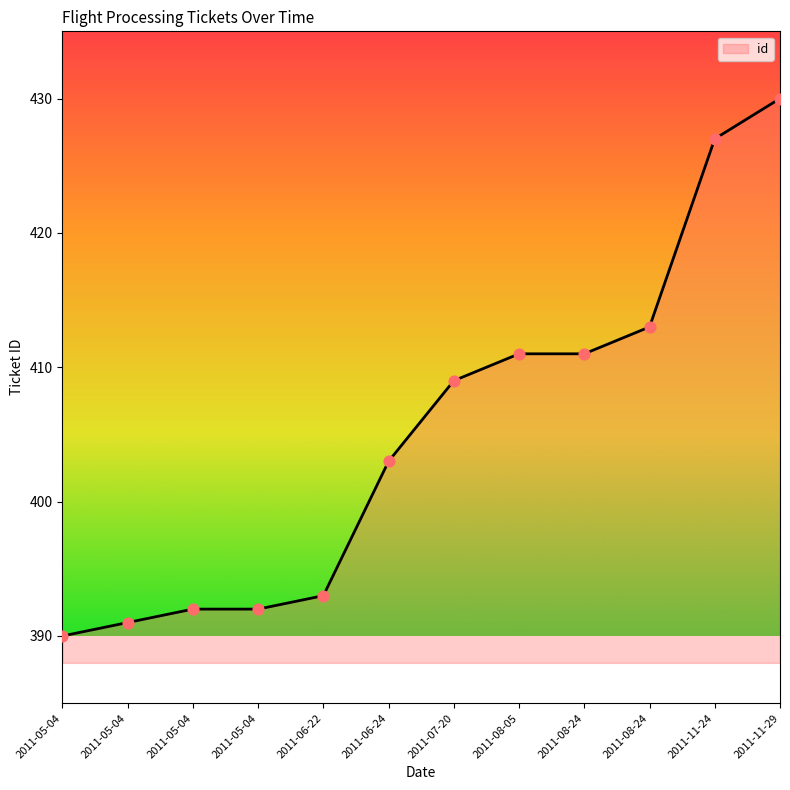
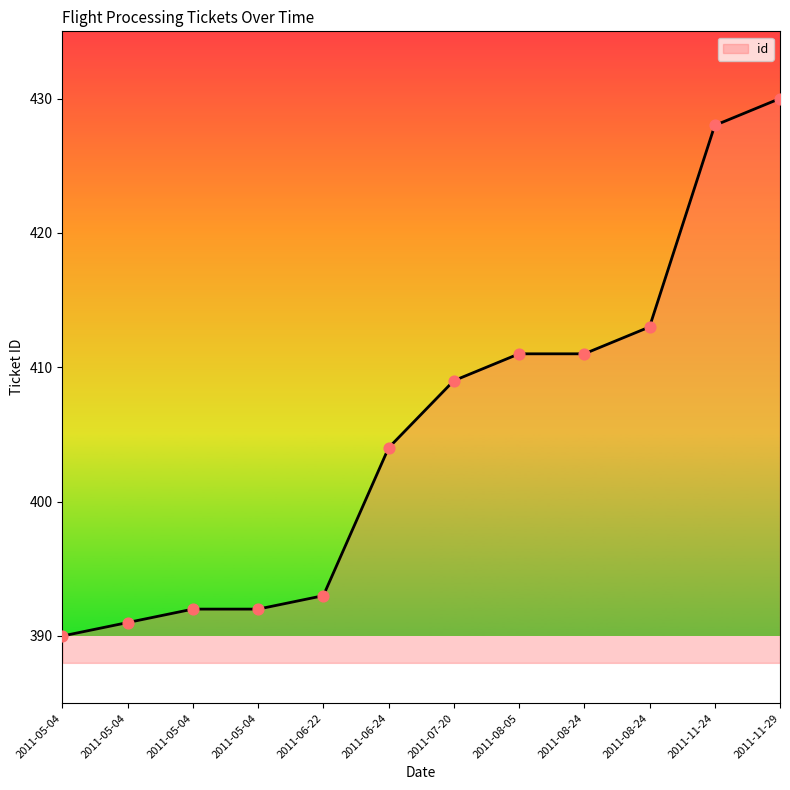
2011-06-24: 403 -> 404
2011-11-24: 427 -> 428
